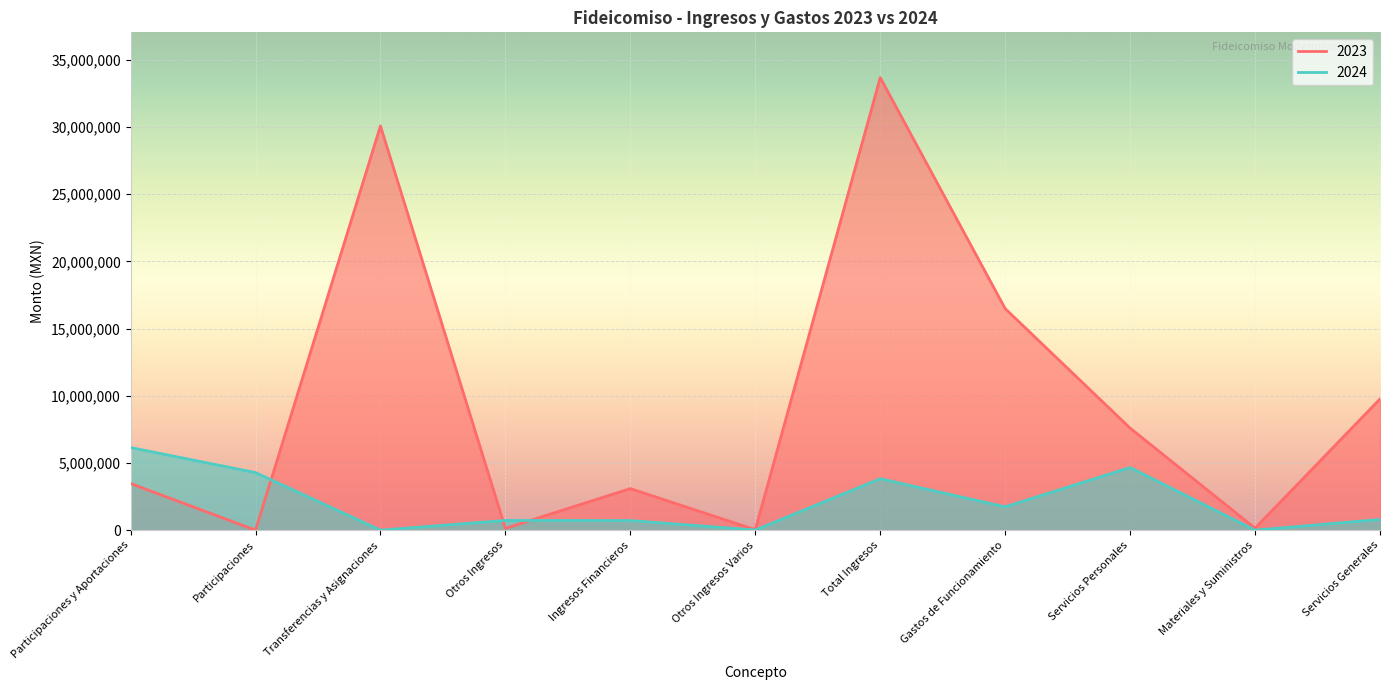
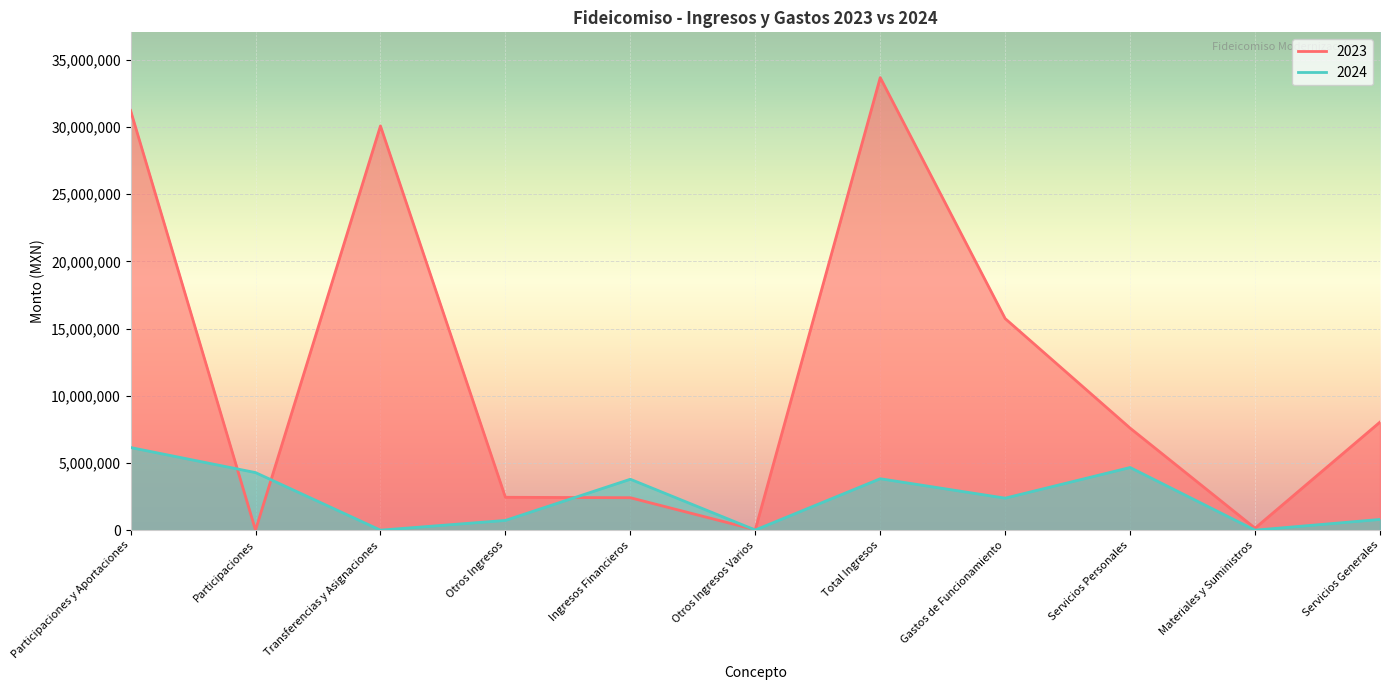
2023, Participaciones y Aportaciones: 3,500,000 -> 31,200,000
2023, Otros Ingresos: 100,000 -> 2,400,000
2023, Ingresos Financieros: 3,100,000 -> 2,400,000
2024, Ingresos Financieros: 700,000 -> 3,800,000
2023, Gastos de Funcionamiento: 16,500,000 -> 15,700,000
2024, Gastos de Funcionamiento: 1,700,000 -> 2,400,000
2023, Servicios Generales: 9,800,000 -> 8,000,000
